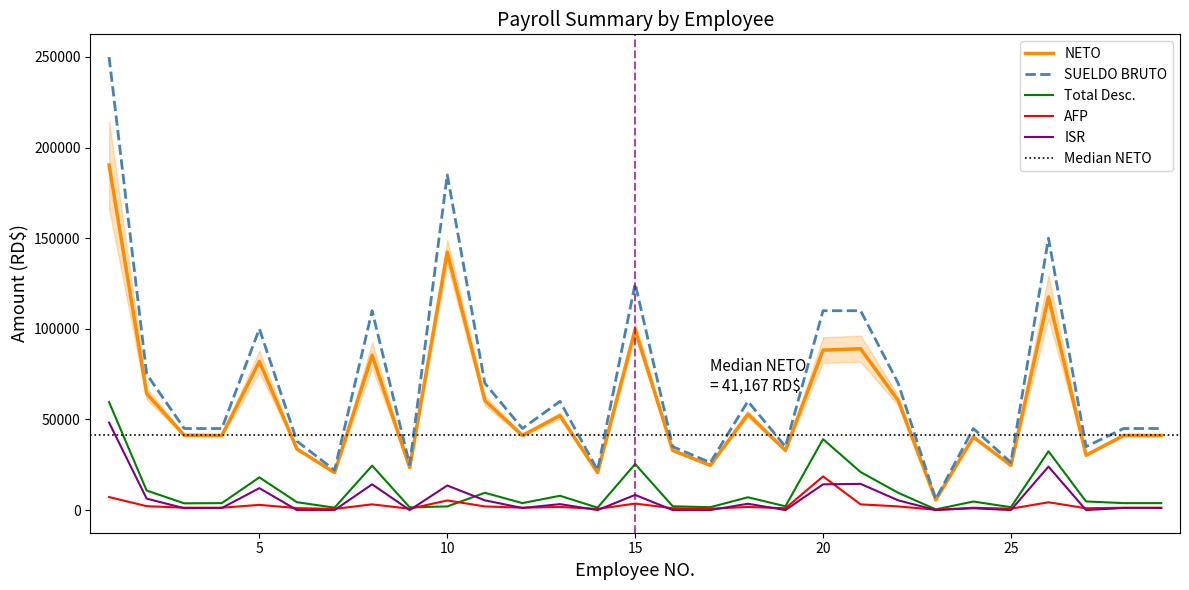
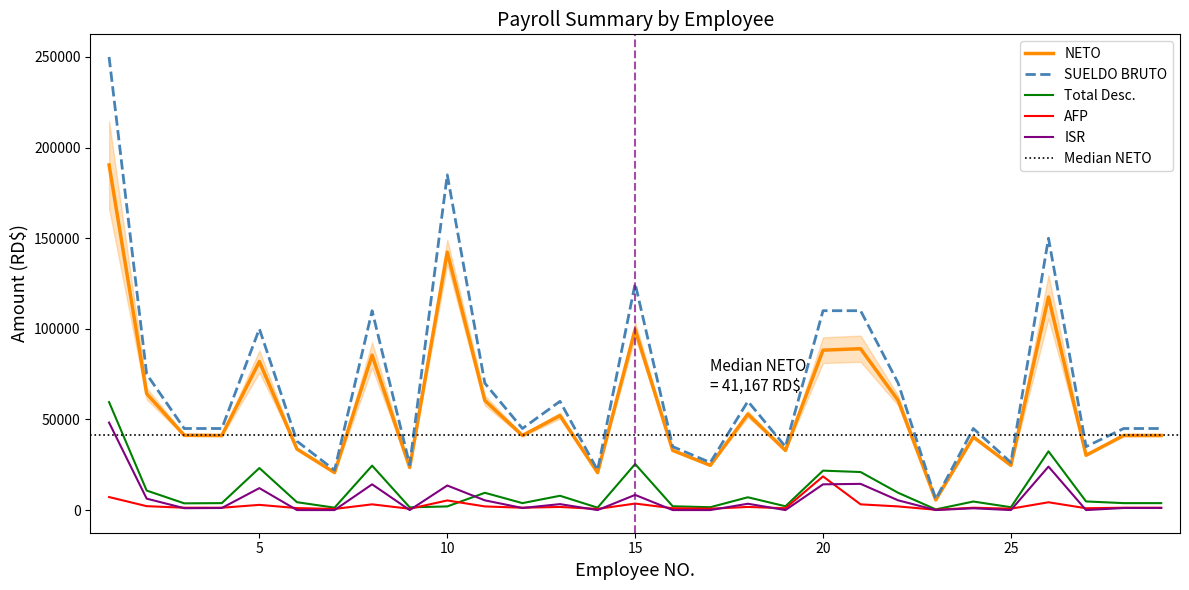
Total Desc., 5: 18000 -> 23000
Total Desc., 20: 39000 -> 22000
